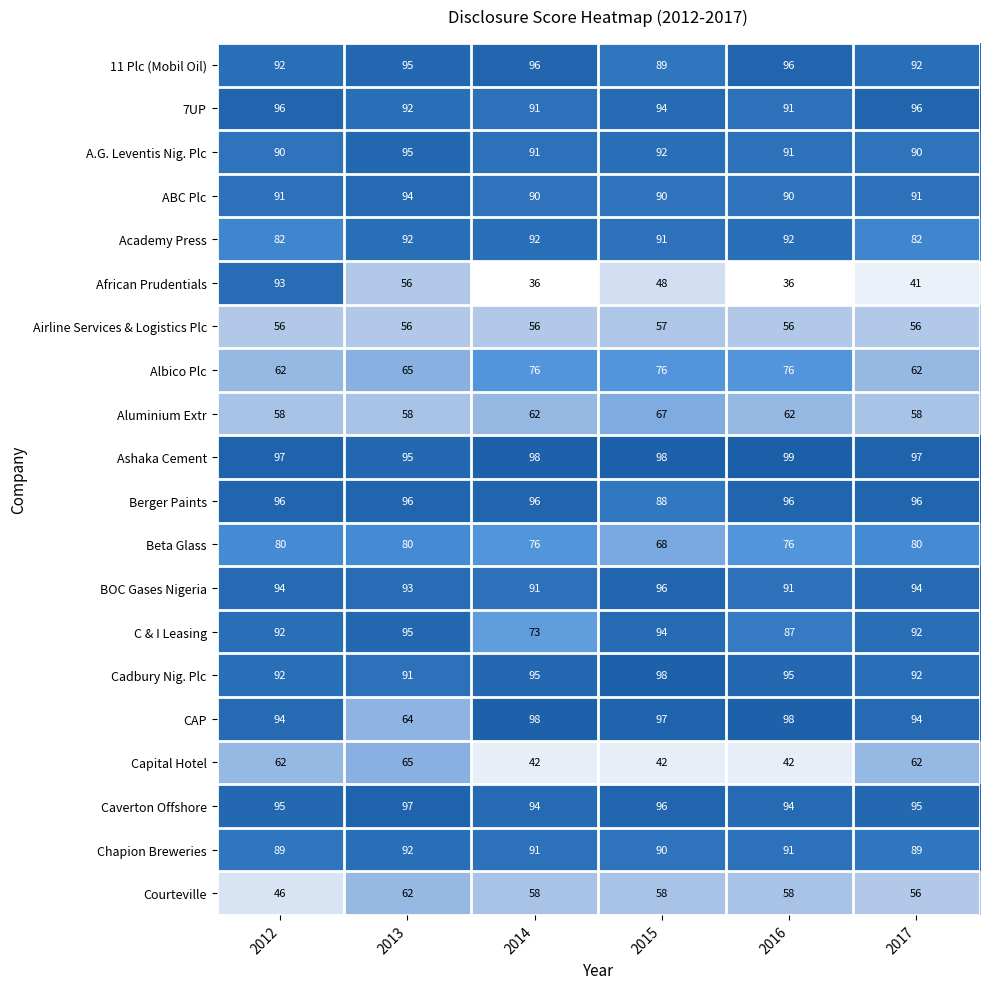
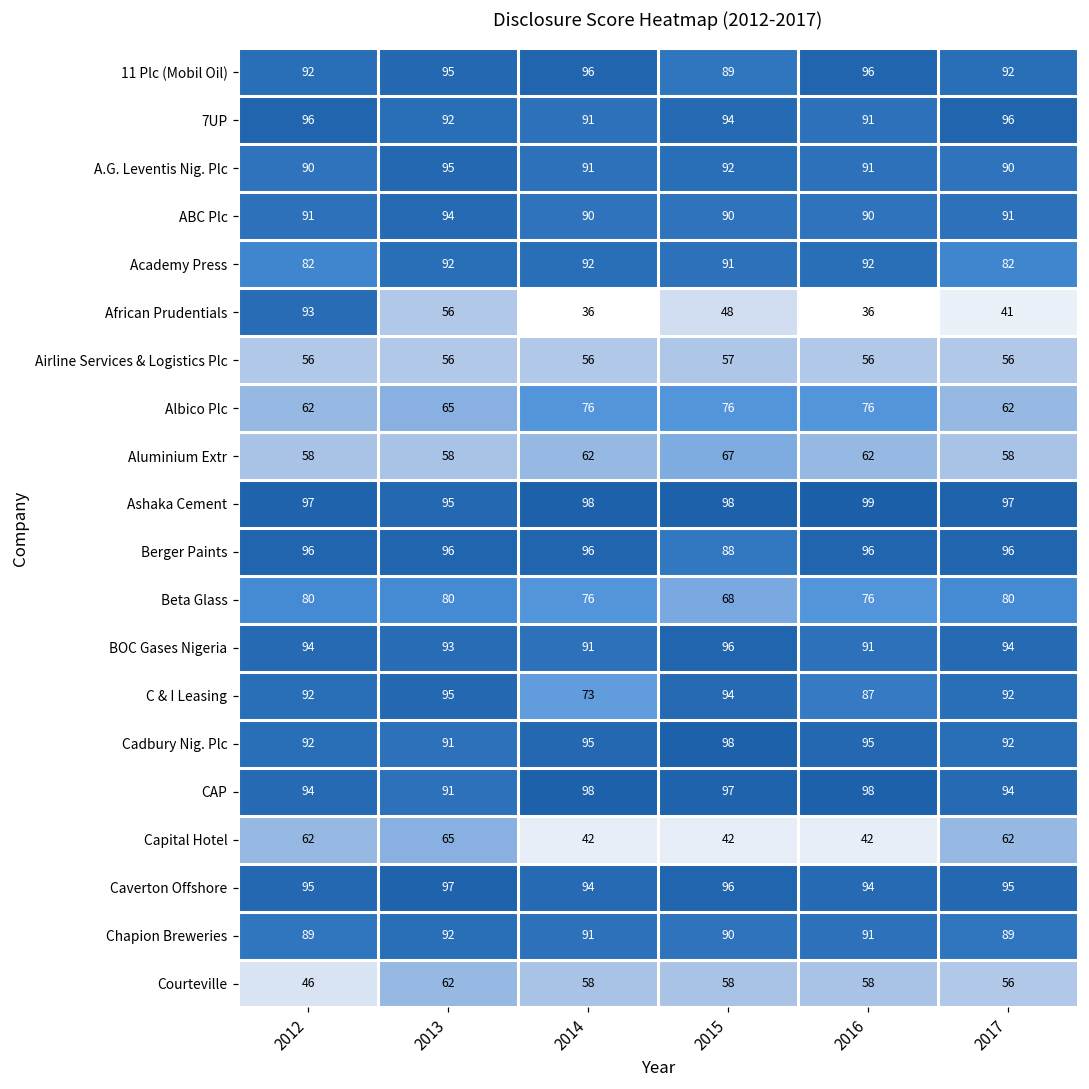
CAP, 2013: 64 -> 91
